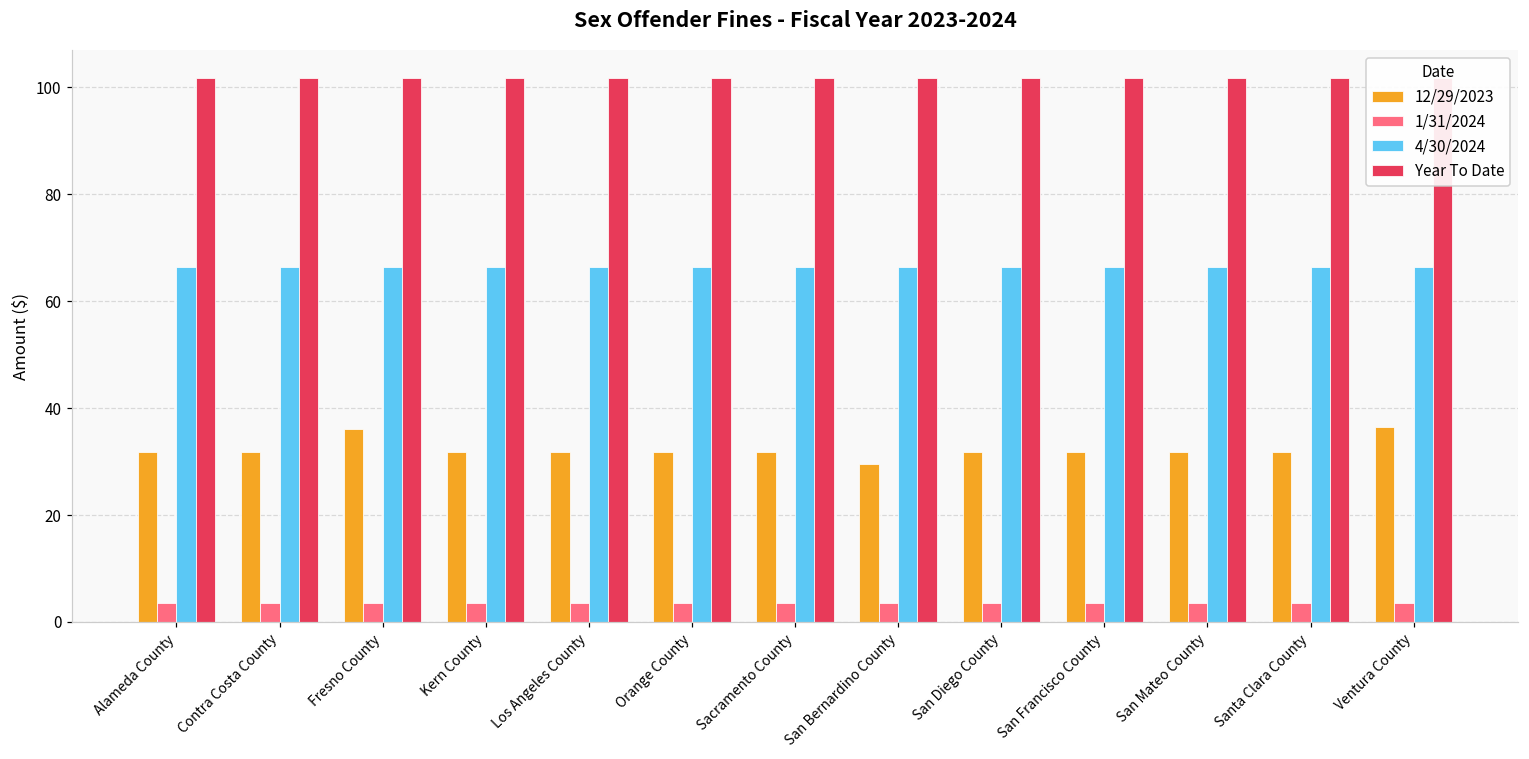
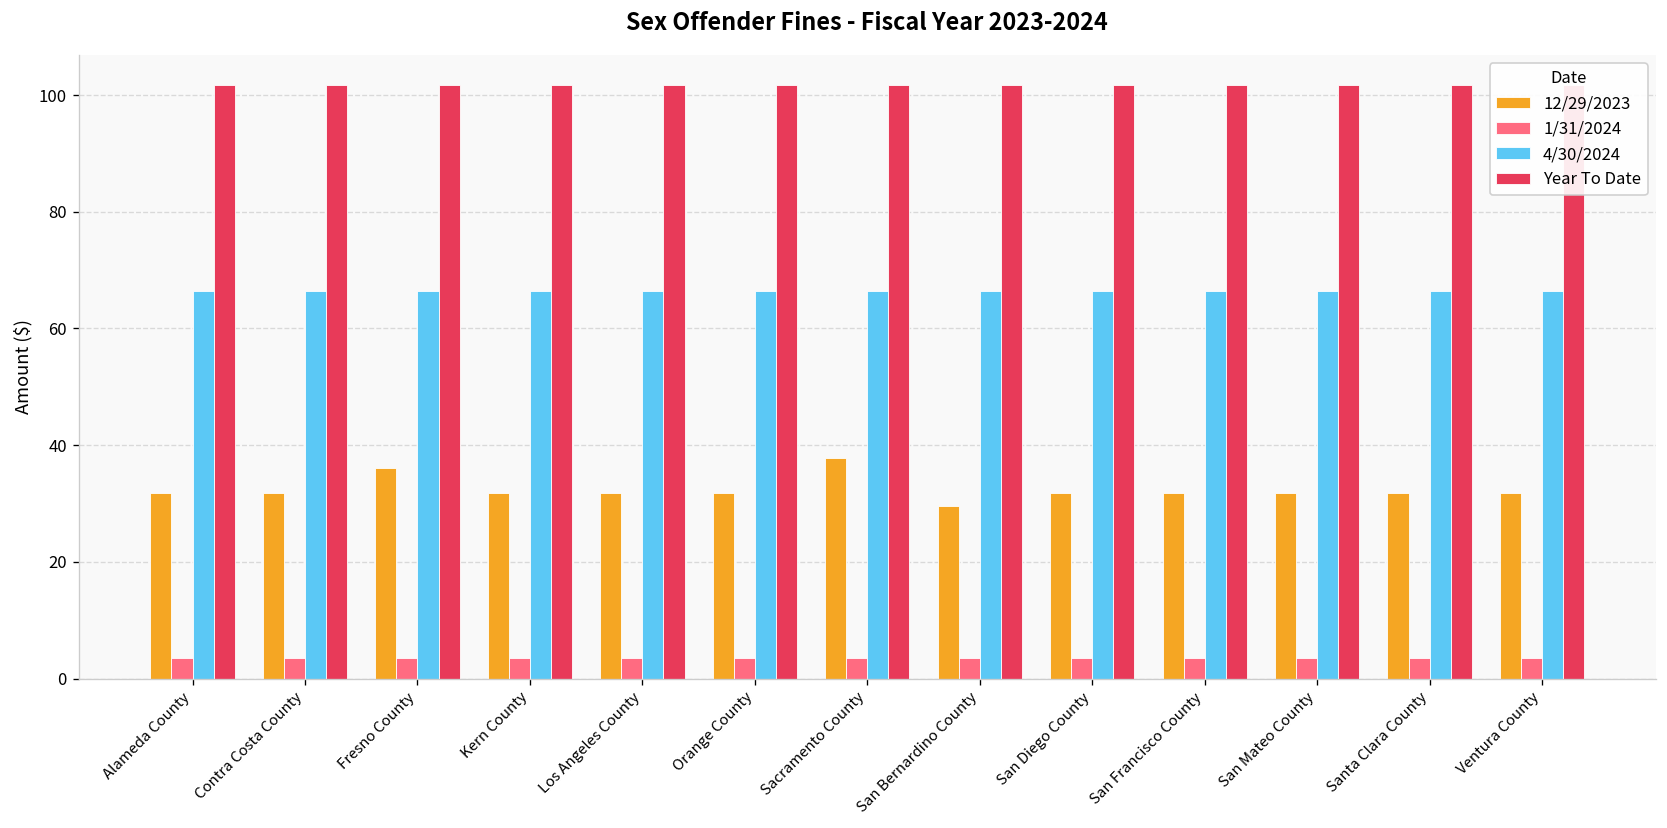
12/29/2023, Sacramento County: 32 -> 38
12/29/2023, Ventura County: 36 -> 32
